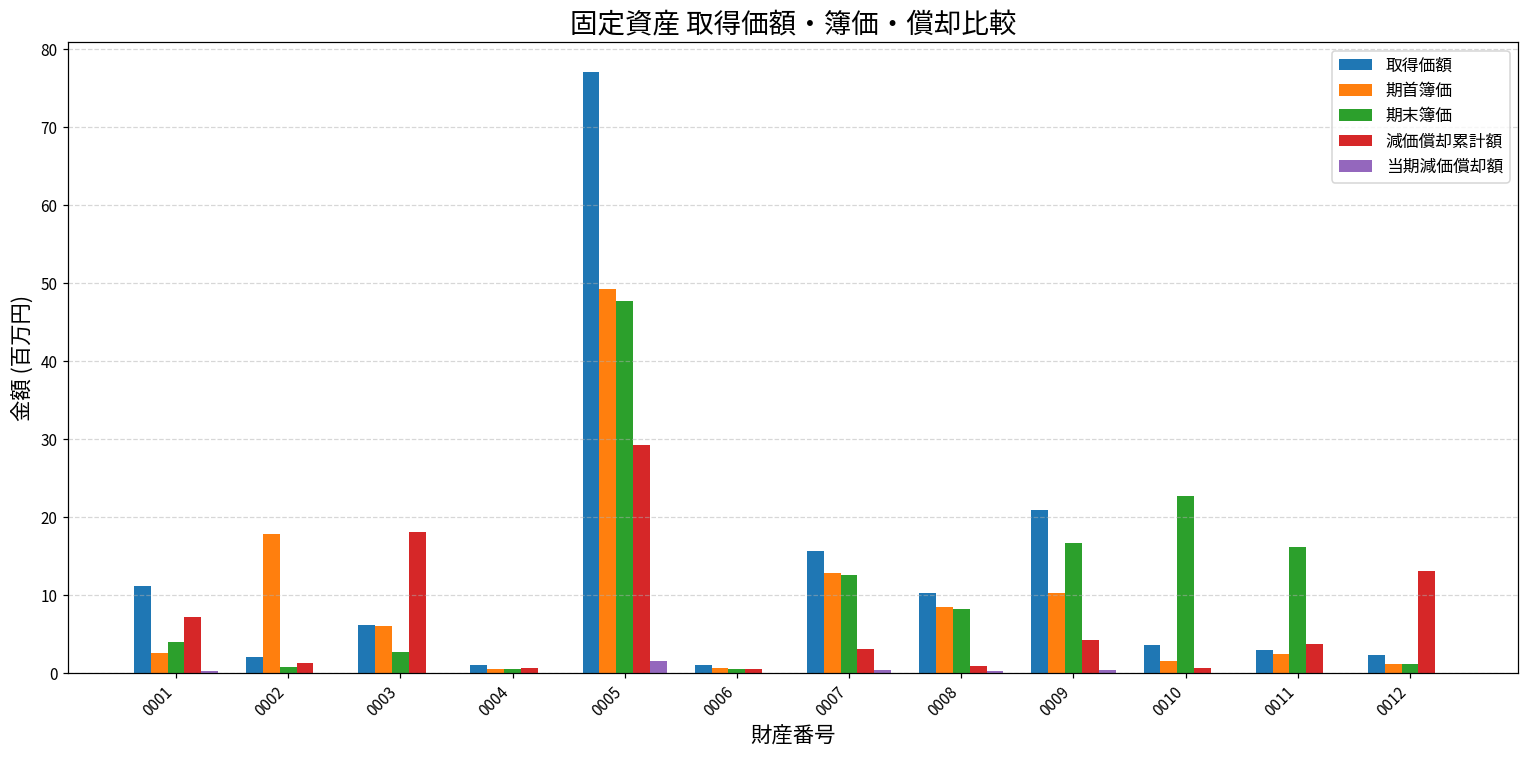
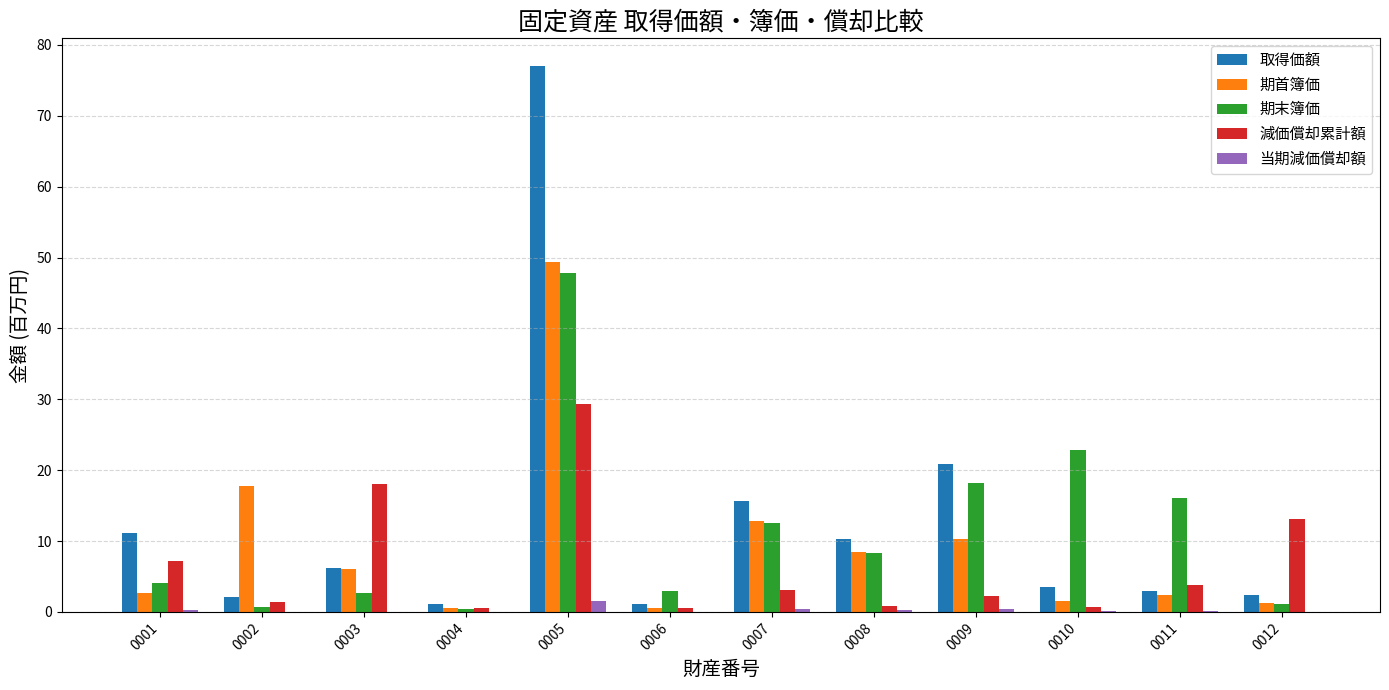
期末簿価, 0006: 1 -> 3
期末簿価, 0009: 17 -> 18
減価償却累計額, 0009: 4 -> 2
